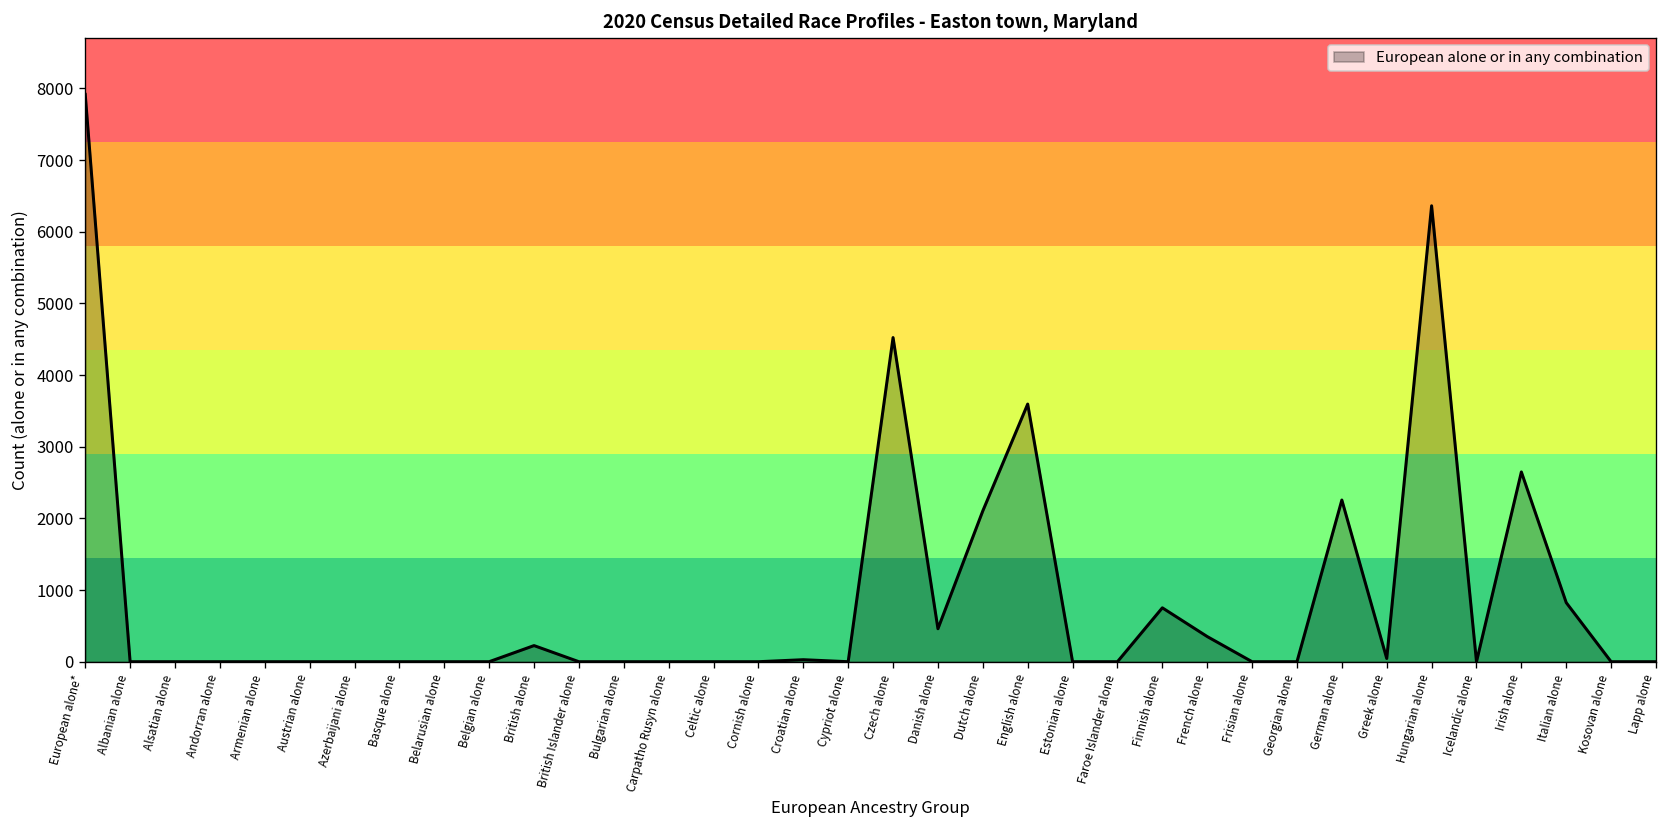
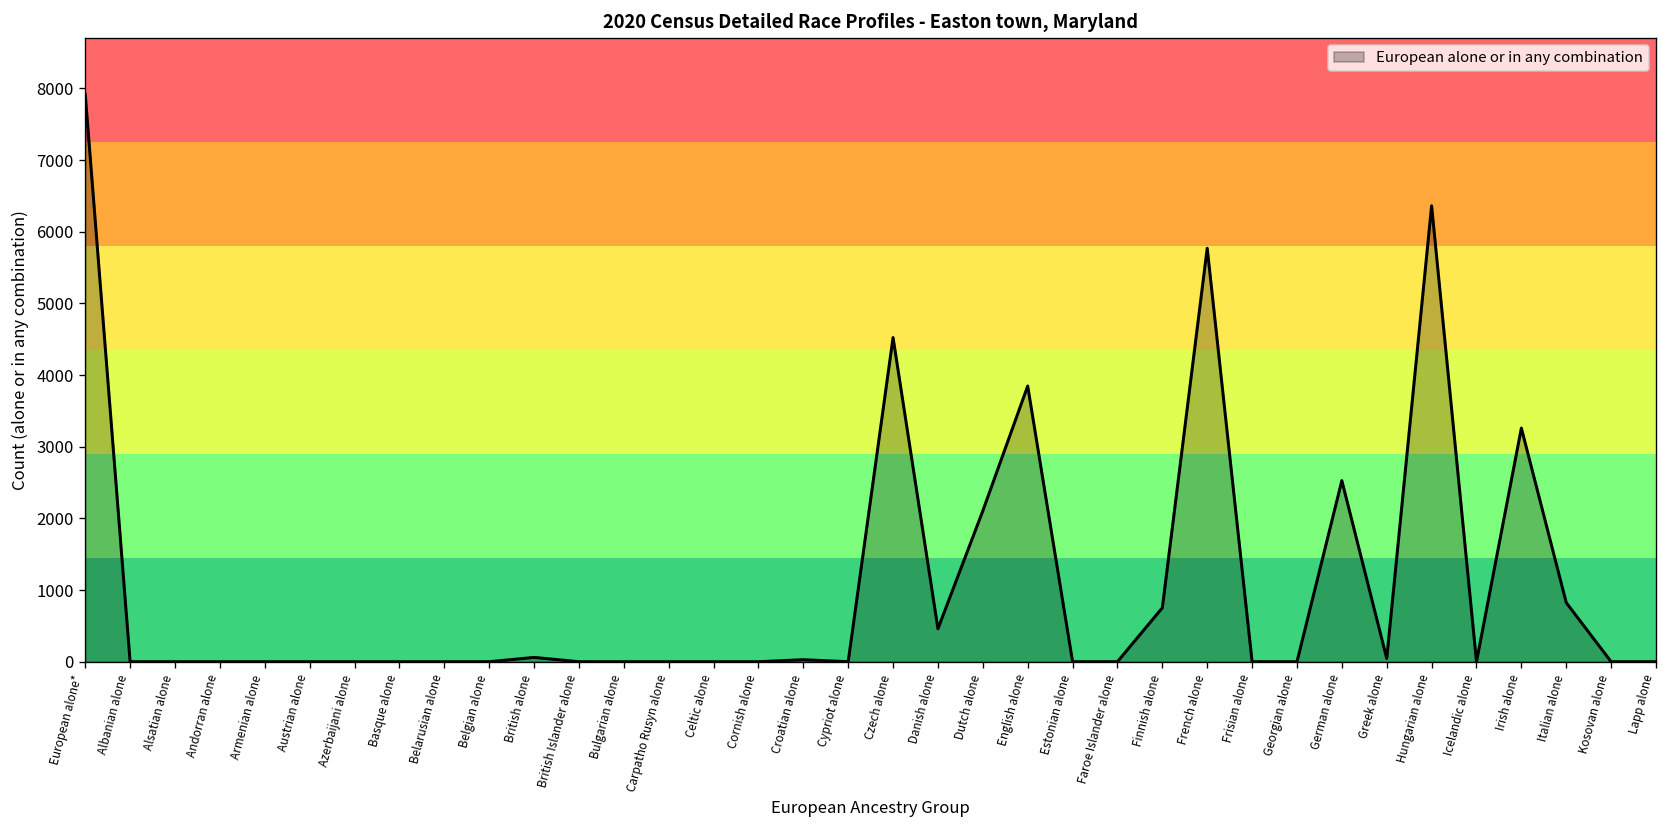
British alone: 200 -> 100
English alone: 3600 -> 3800
French alone: 400 -> 5800
German alone: 2300 -> 2500
Irish alone: 2600 -> 3300
